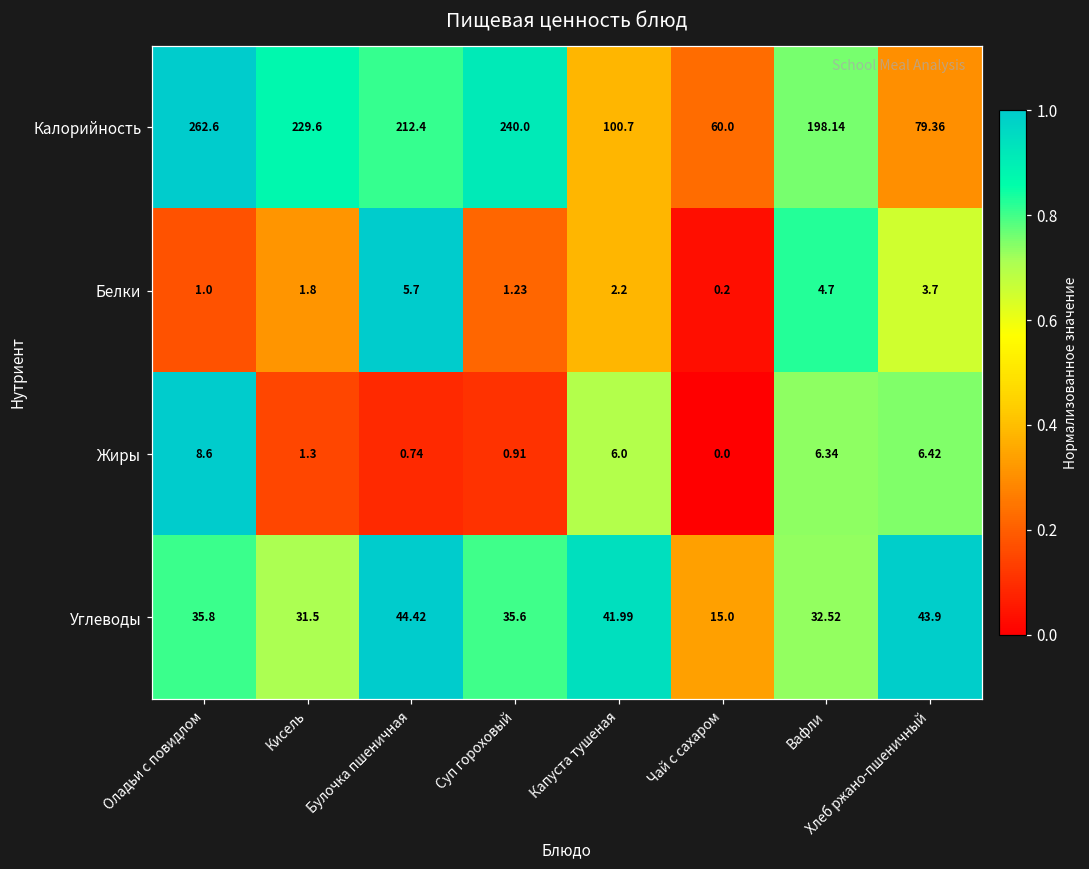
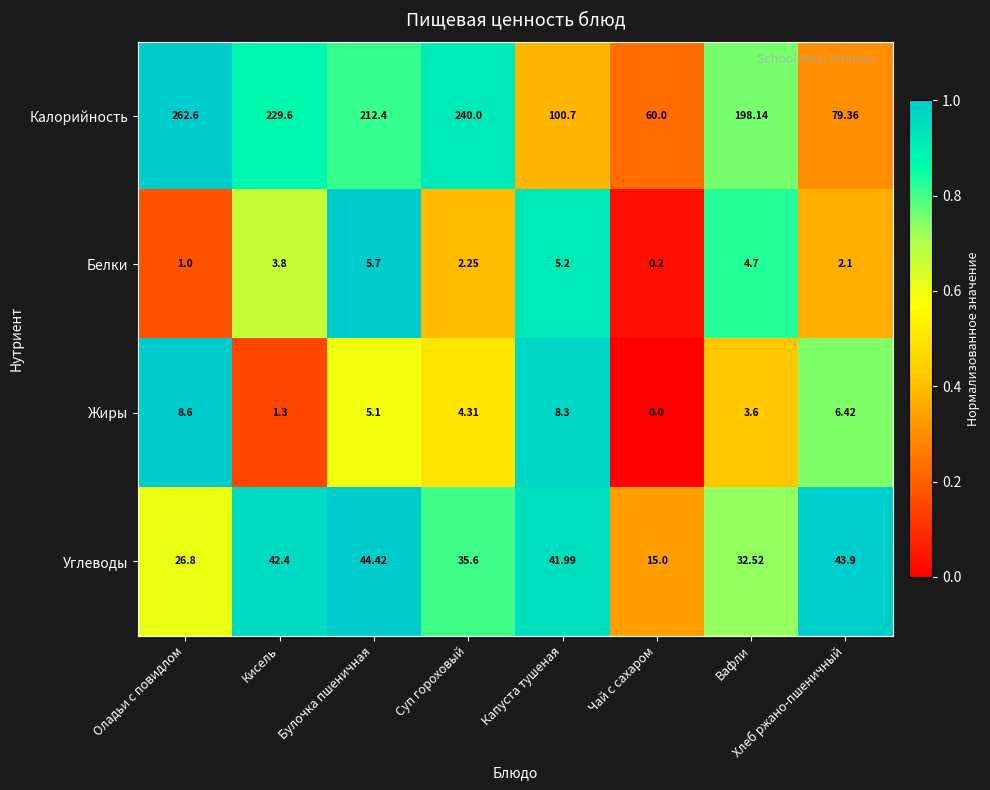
Белки, Кисель: 1.8 -> 3.8
Белки, Суп гороховый: 1.23 -> 2.25
Белки, Капуста тушеная: 2.2 -> 5.2
Белки, Хлеб ржано-пшеничный: 3.7 -> 2.1
Жиры, Булочка пшеничная: 0.74 -> 5.1
Жиры, Суп гороховый: 0.91 -> 4.31
Жиры, Капуста тушеная: 6.0 -> 8.3
Жиры, Вафли: 6.34 -> 3.6
Углеводы, Оладьи с повидлом: 35.8 -> 26.8
Углеводы, Кисель: 31.5 -> 42.4
